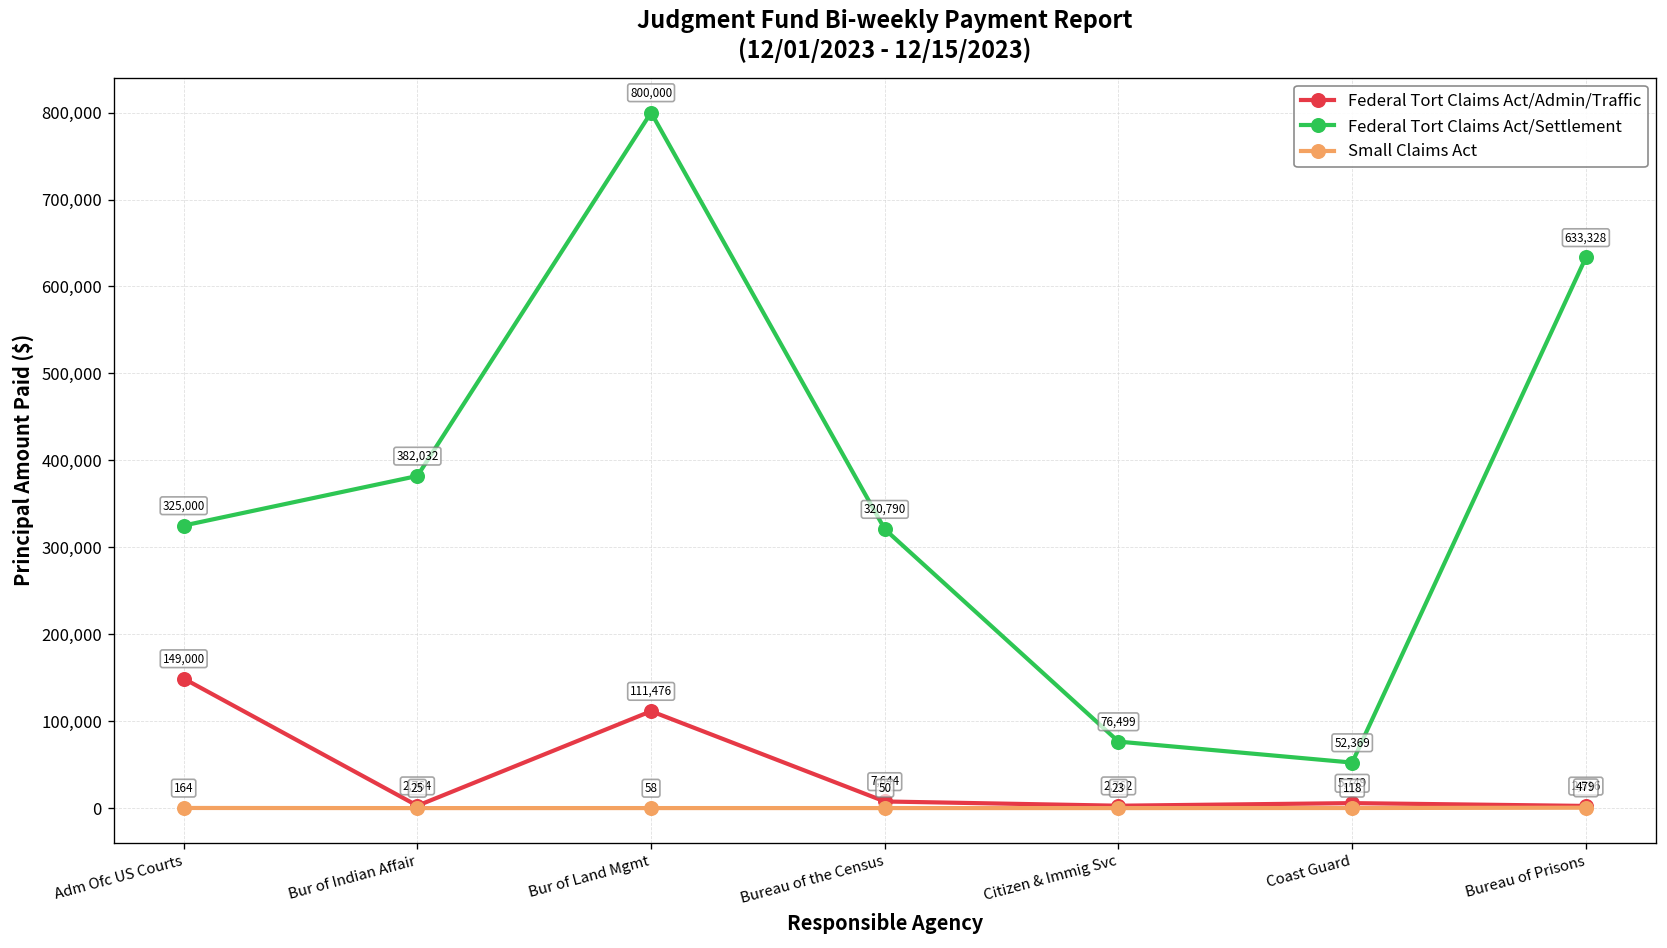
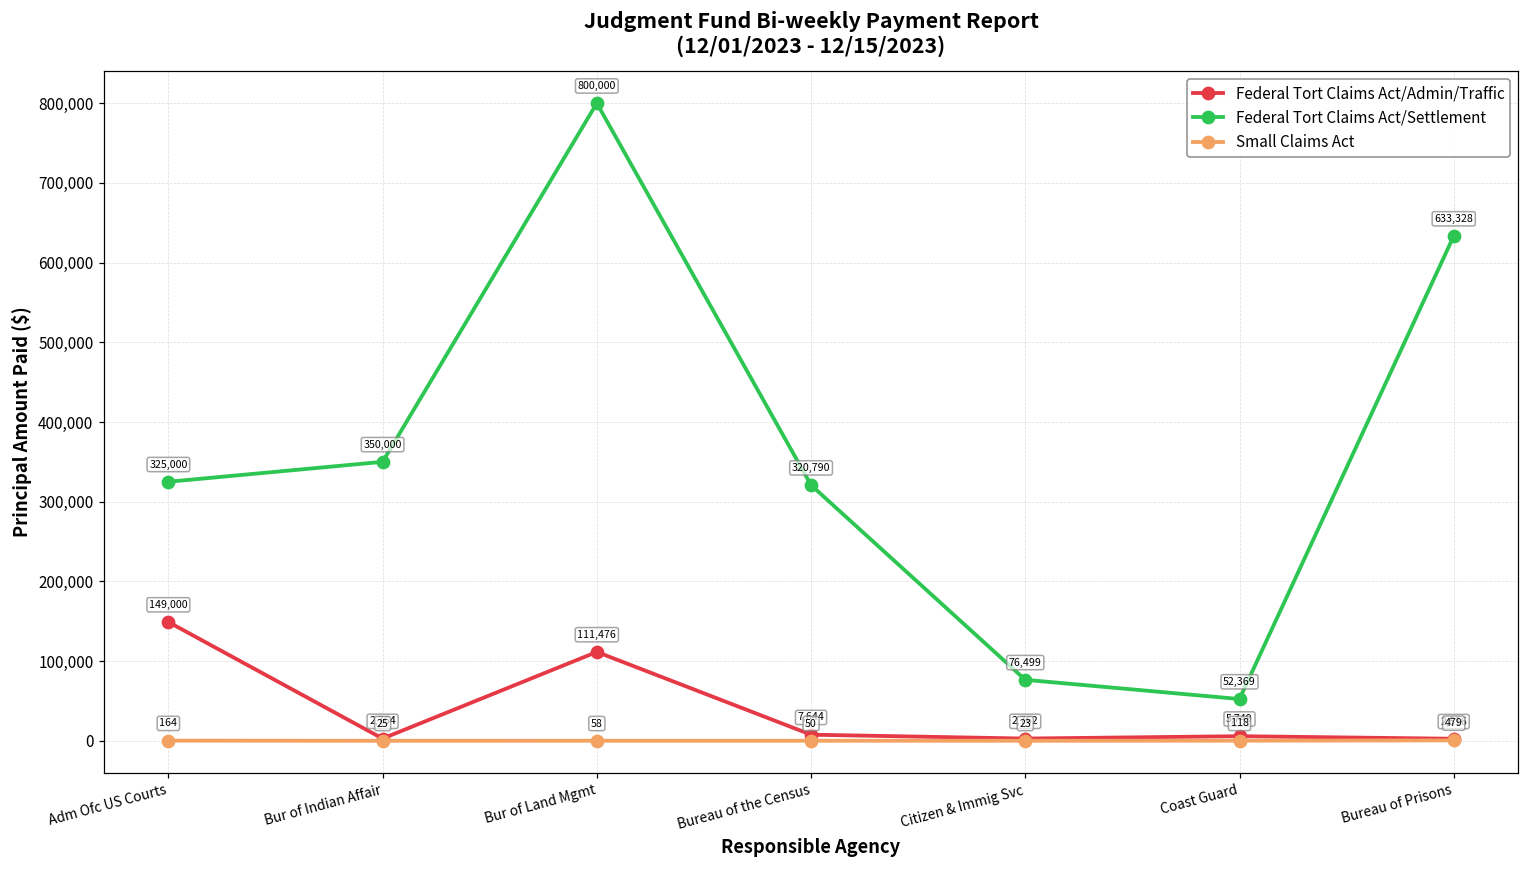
Federal Tort Claims Act/Settlement, Bur of Indian Affair: 382,032 -> 350,000
